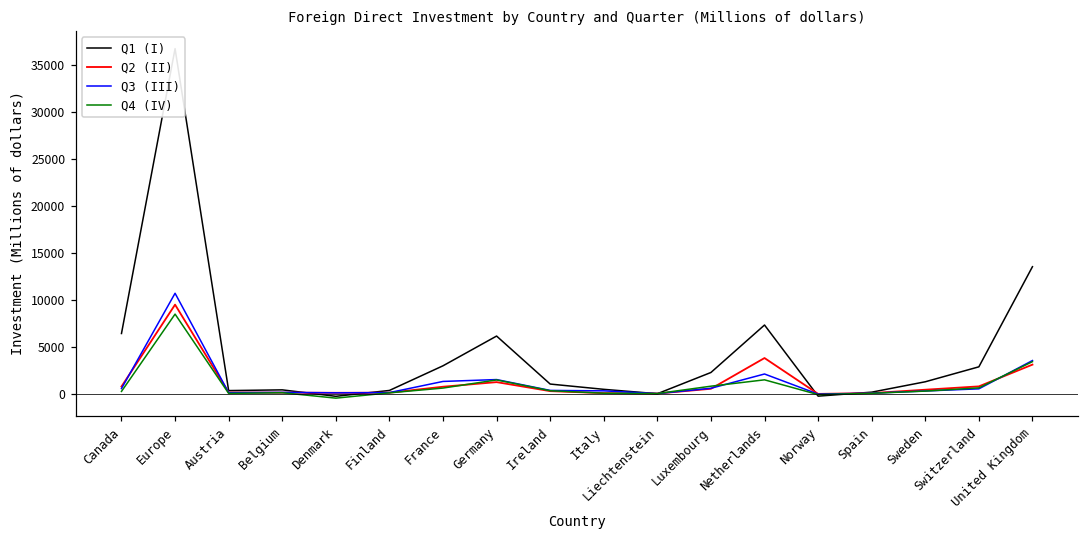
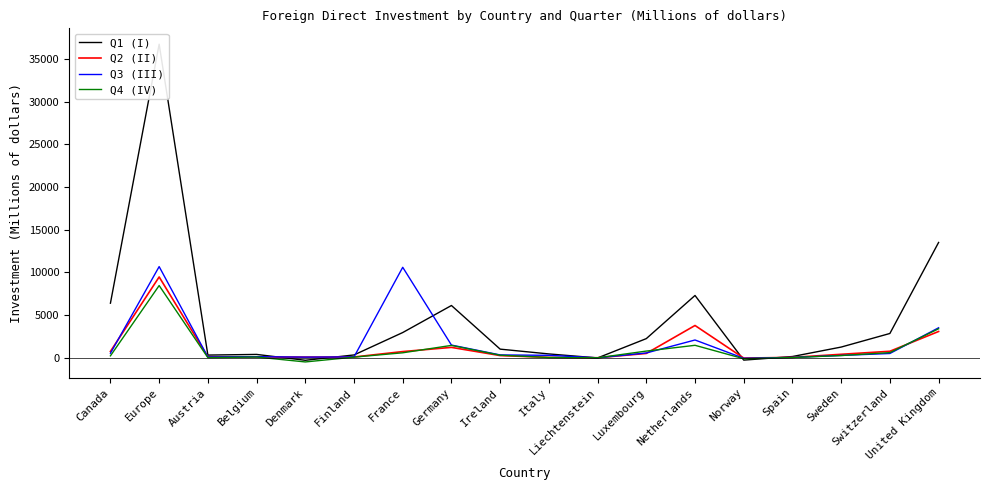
Q3 (III), France: 1000 -> 11000
